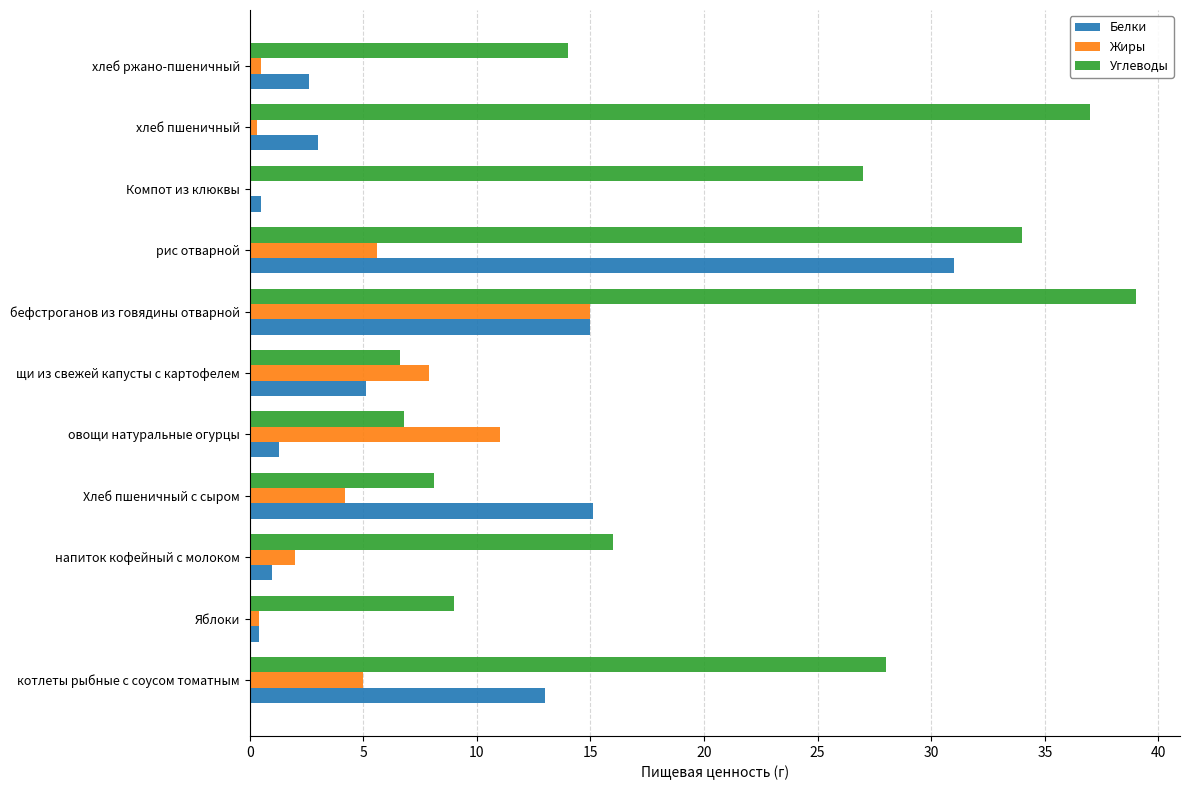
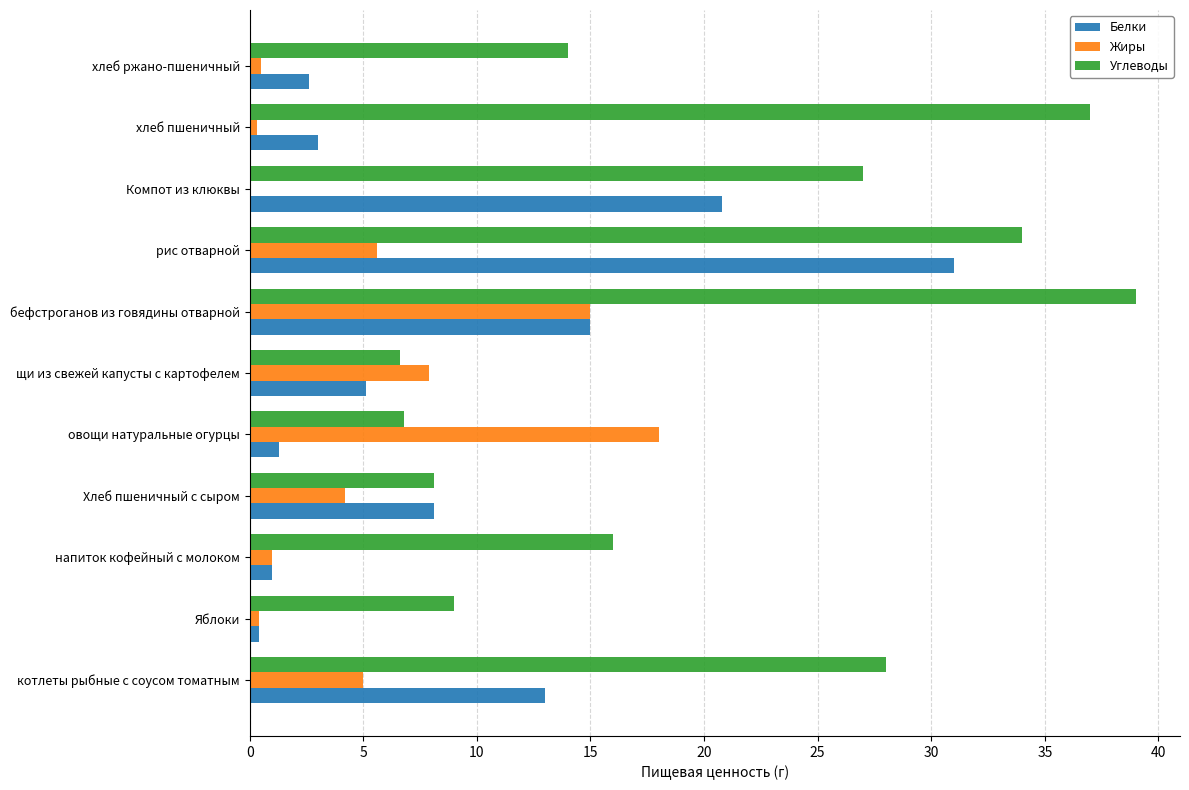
Белки, Компот из клюквы: 0.5 -> 20.8
Жиры, овощи натуральные огурцы: 11 -> 18
Белки, Хлеб пшеничный с сыром: 15.1 -> 8.1
Жиры, напиток кофейный с молоком: 2 -> 1
